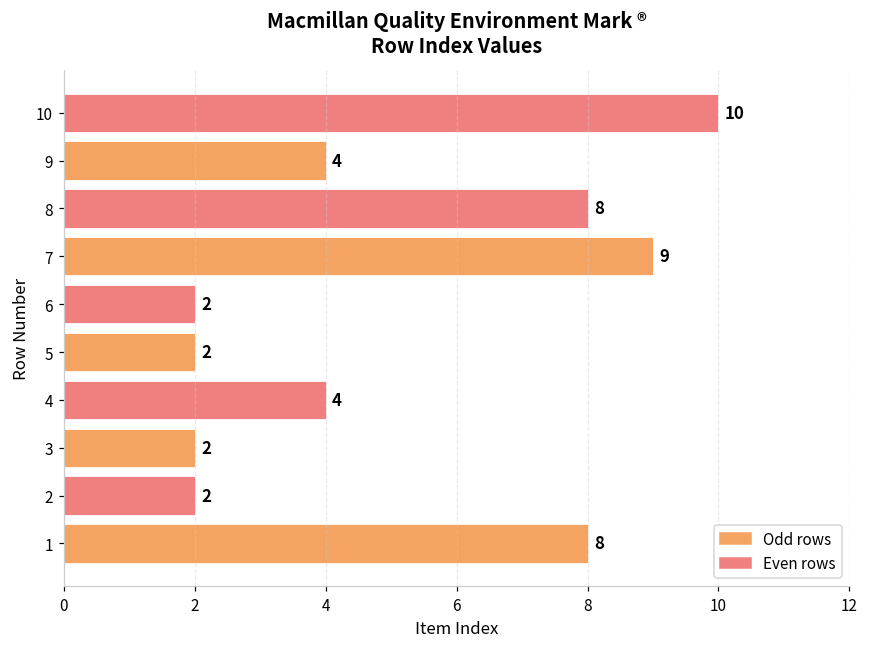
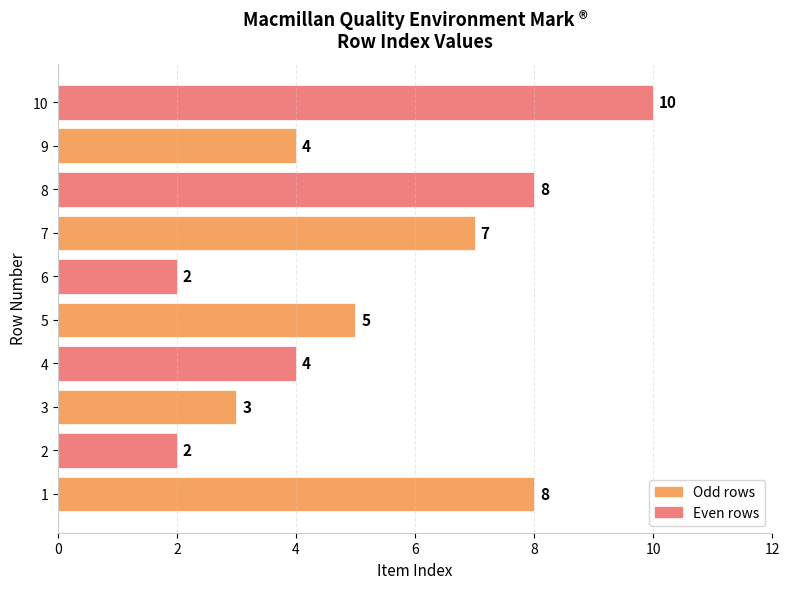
7: 9 -> 7
5: 2 -> 5
3: 2 -> 3
